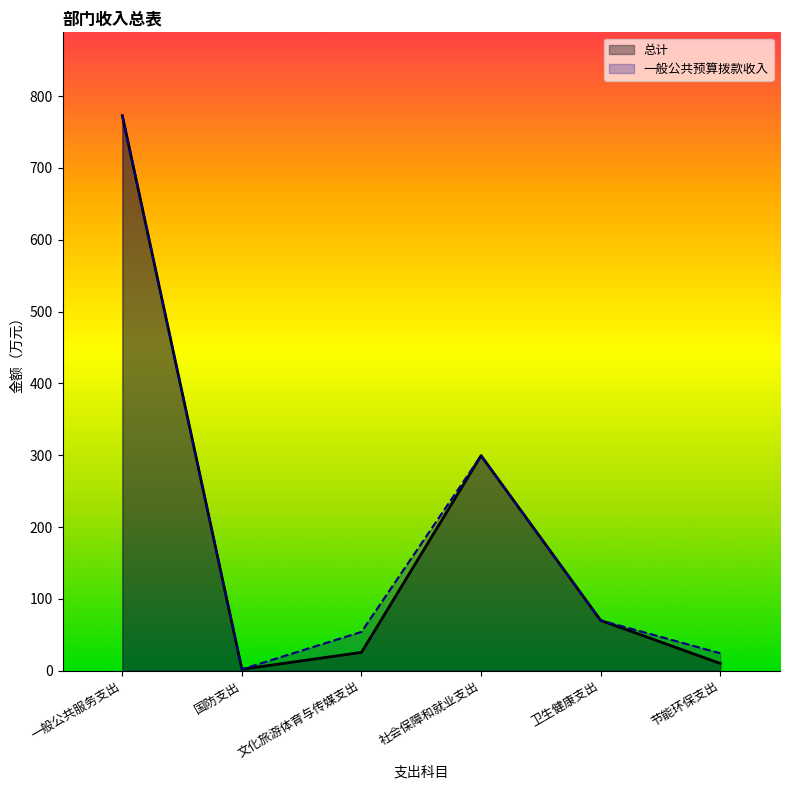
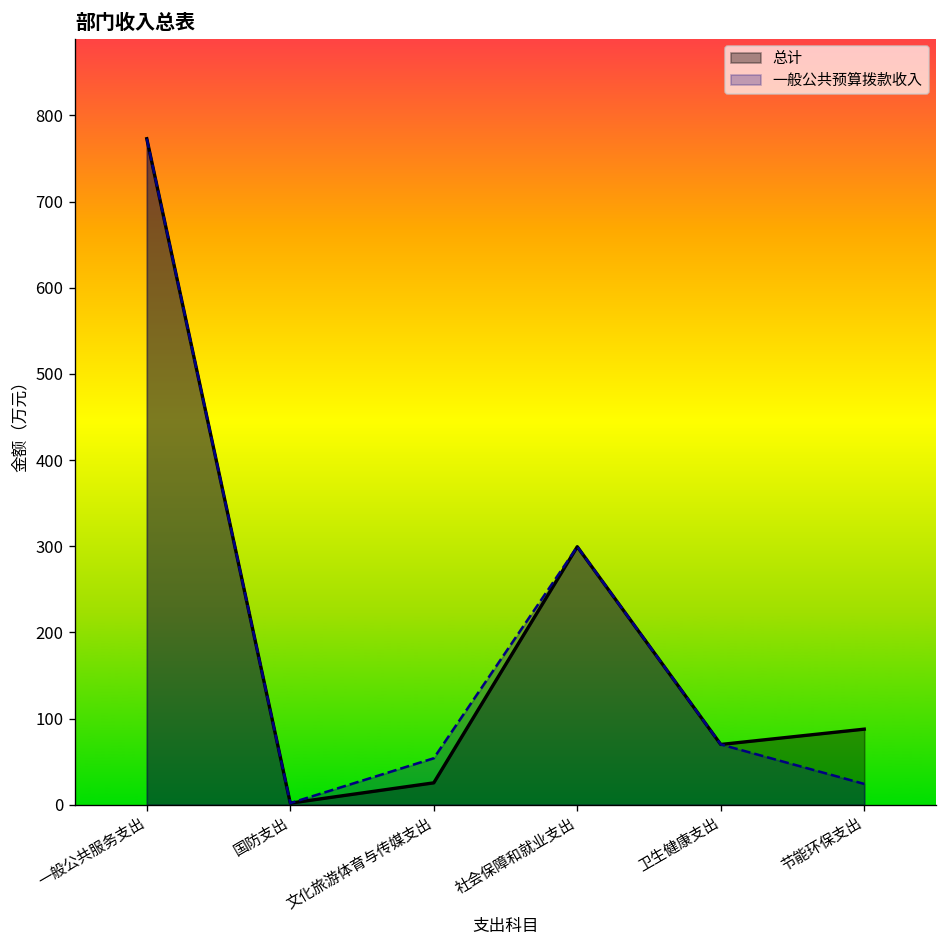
总计, 节能环保支出: 10 -> 90
